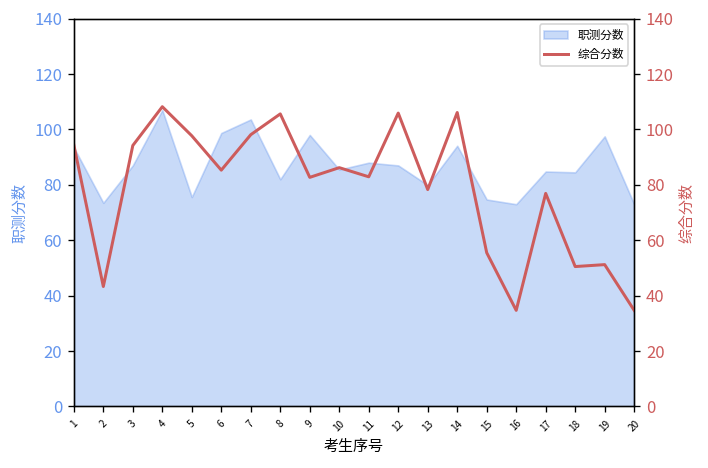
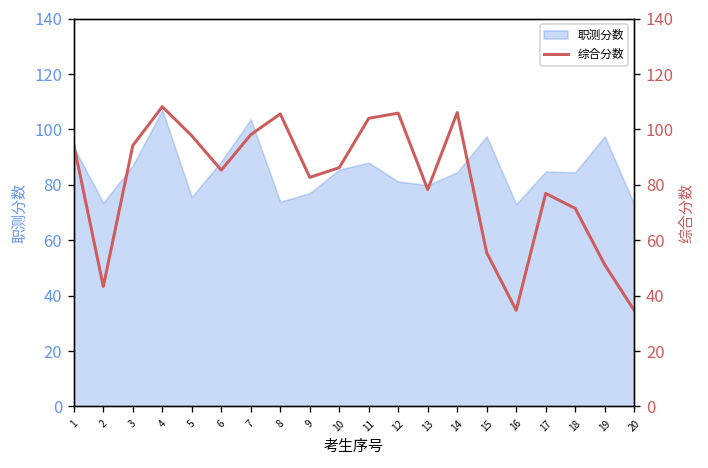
职测分数, 6: 99 -> 89
职测分数, 8: 82 -> 74
职测分数, 9: 98 -> 77
职测分数, 12: 87 -> 81
职测分数, 14: 94 -> 85
职测分数, 15: 75 -> 98
综合分数, 11: 83 -> 104
综合分数, 18: 51 -> 72
